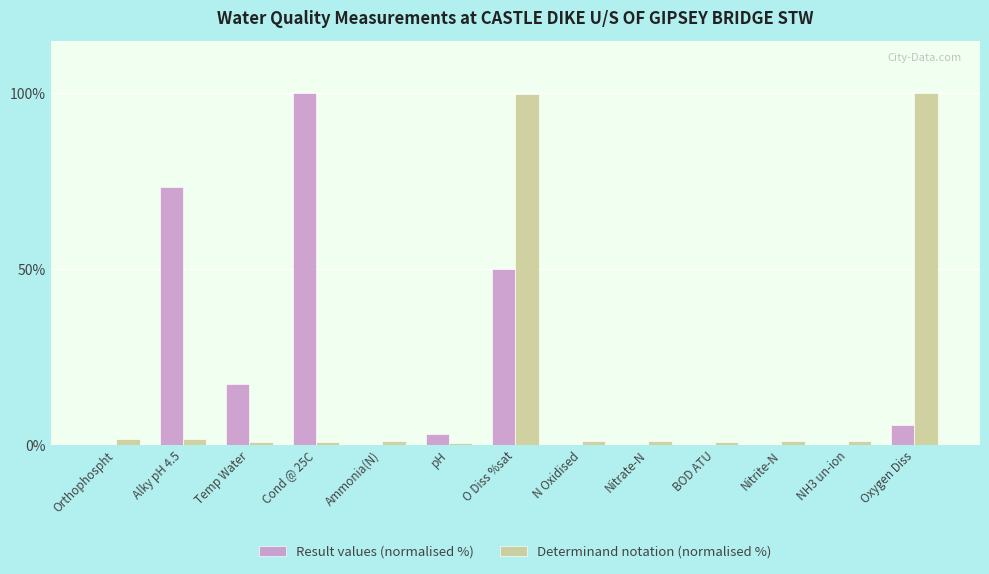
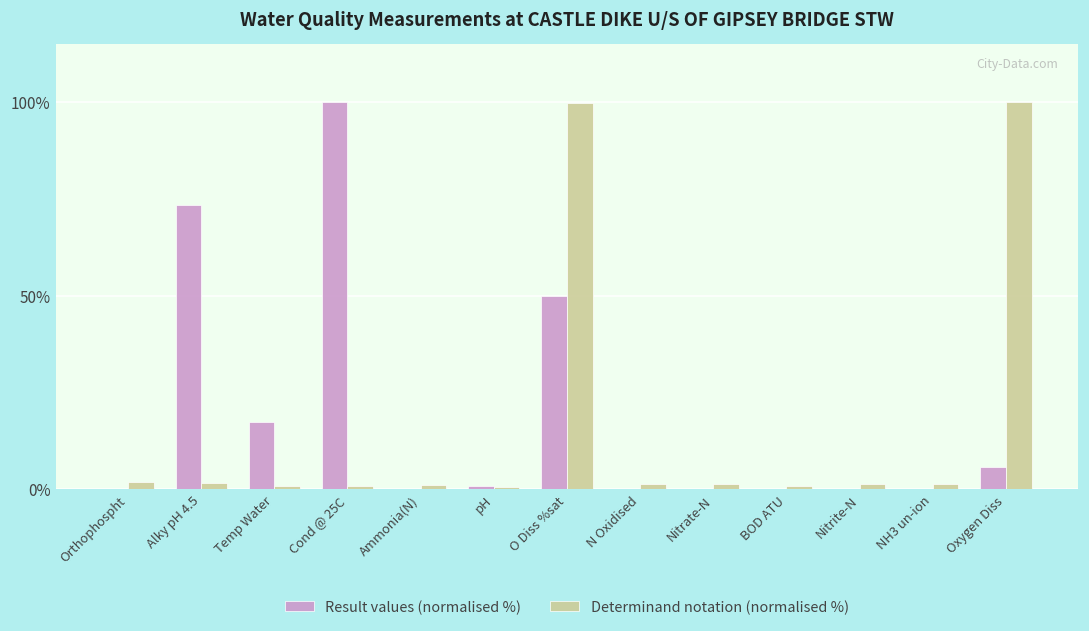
Result values (normalised %), pH: 3% -> 1%
